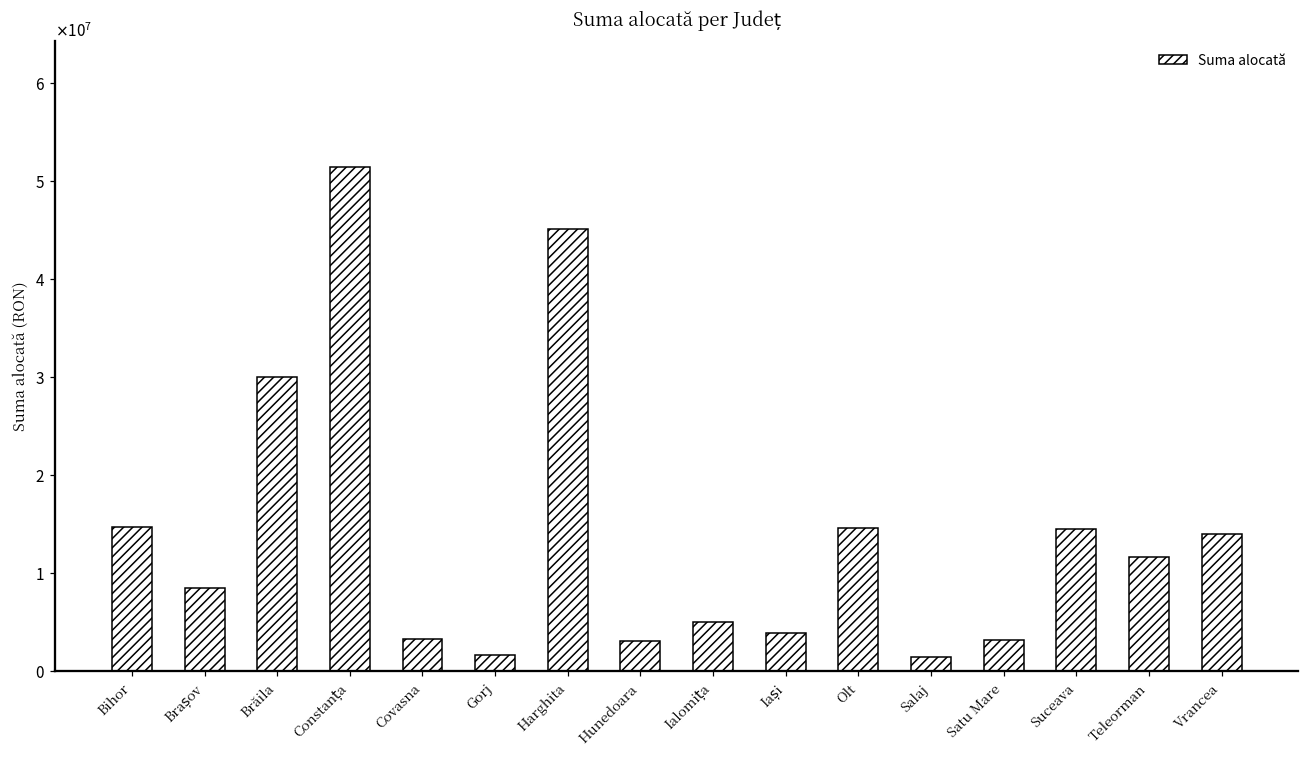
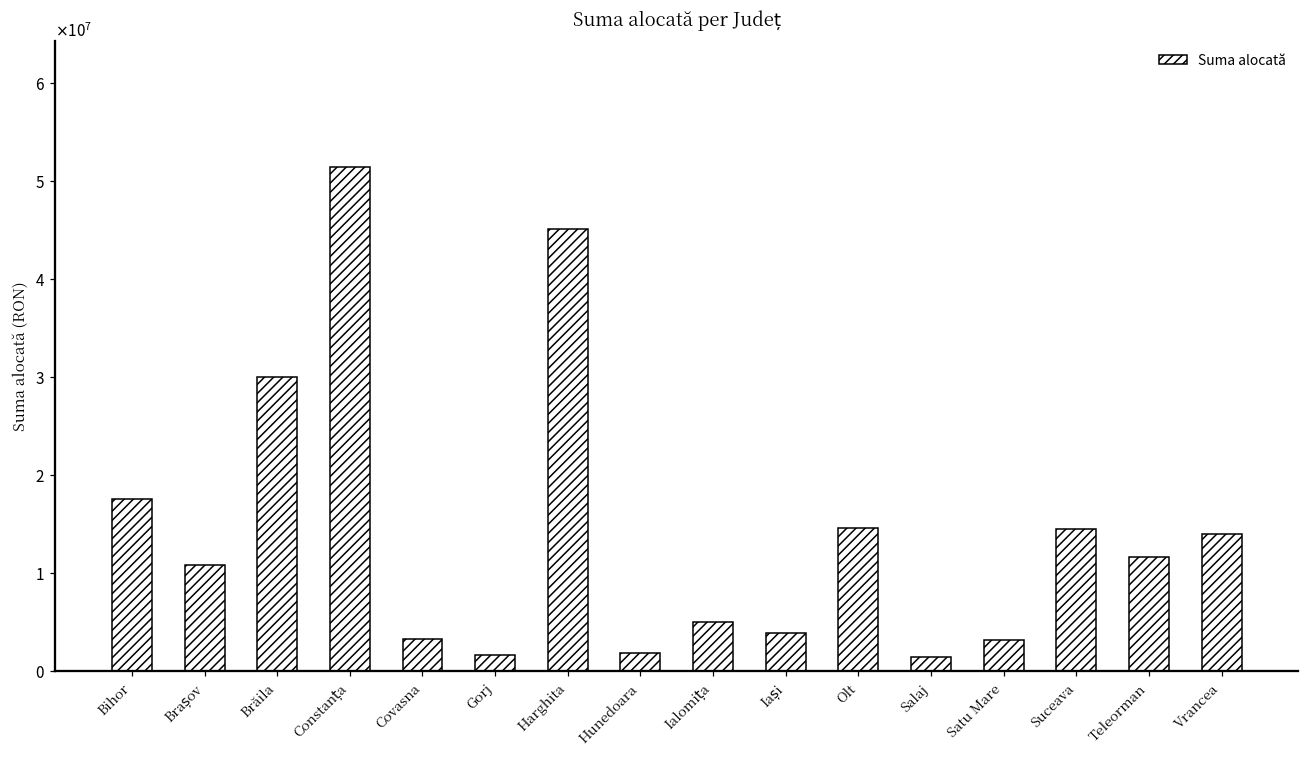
Bihor: 15000000 -> 18000000
Brașov: 8000000 -> 11000000
Hunedoara: 3000000 -> 2000000
